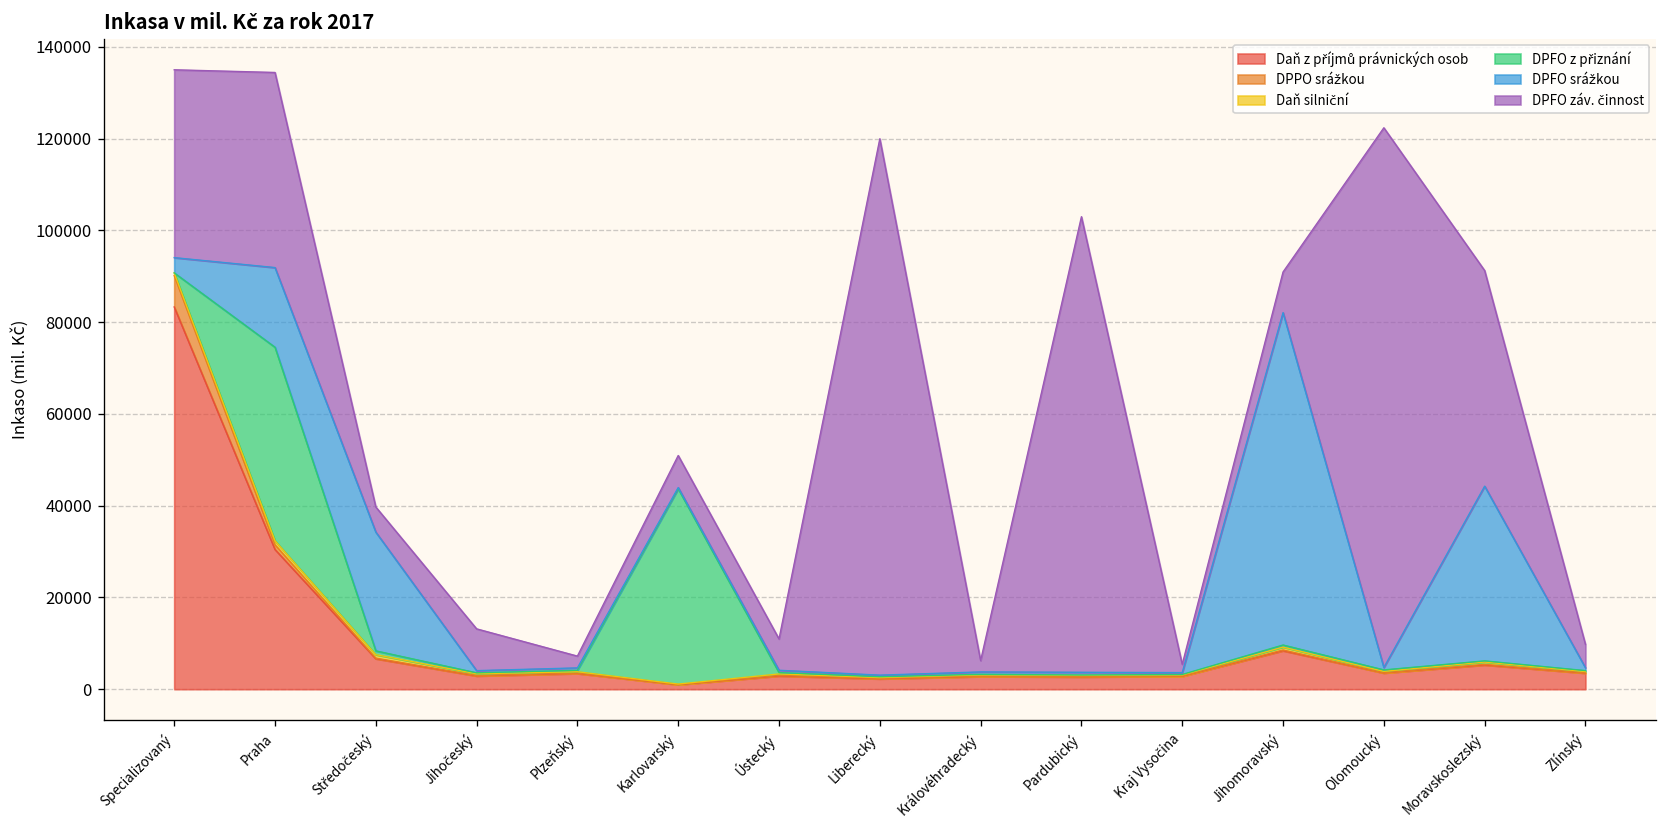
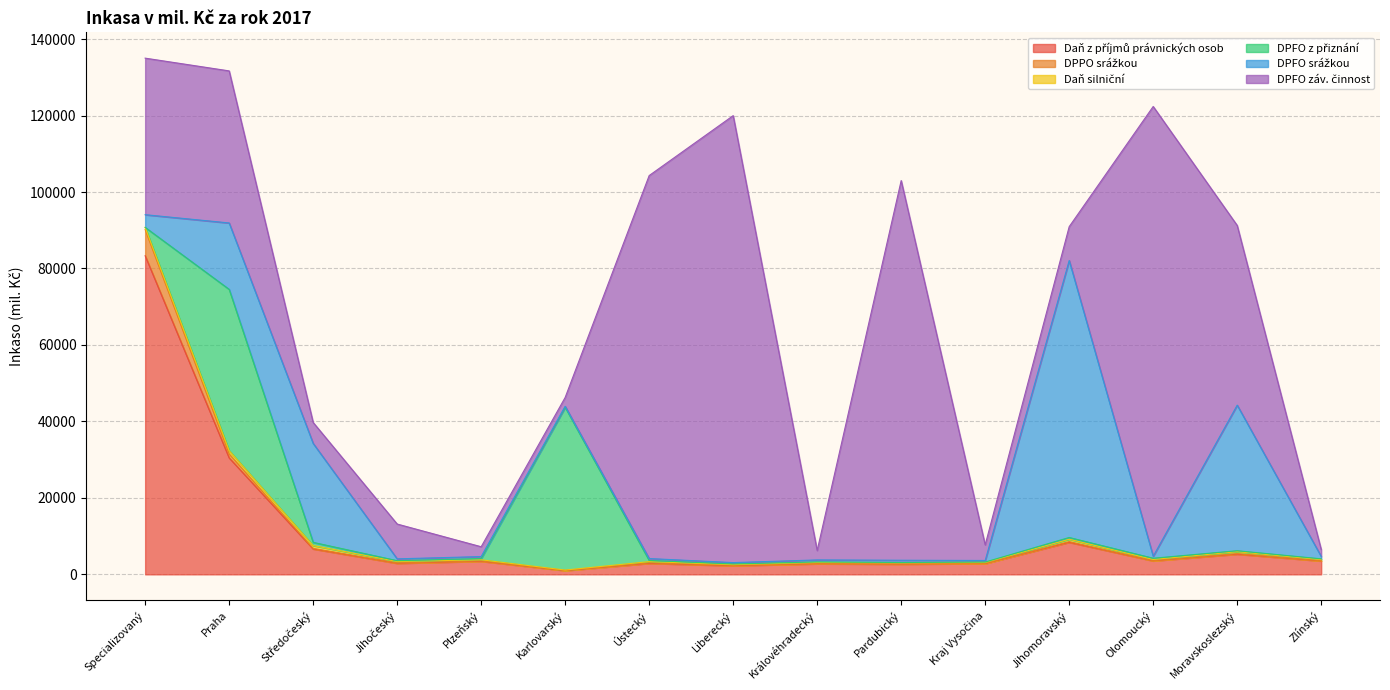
DPFO záv. činnost, Praha: 43000 -> 40000
DPFO záv. činnost, Karlovarský: 7000 -> 2000
DPFO záv. činnost, Ústecký: 7000 -> 100000
DPFO záv. činnost, Kraj Vysočina: 2000 -> 4000
DPFO záv. činnost, Zlínský: 5000 -> 2000
